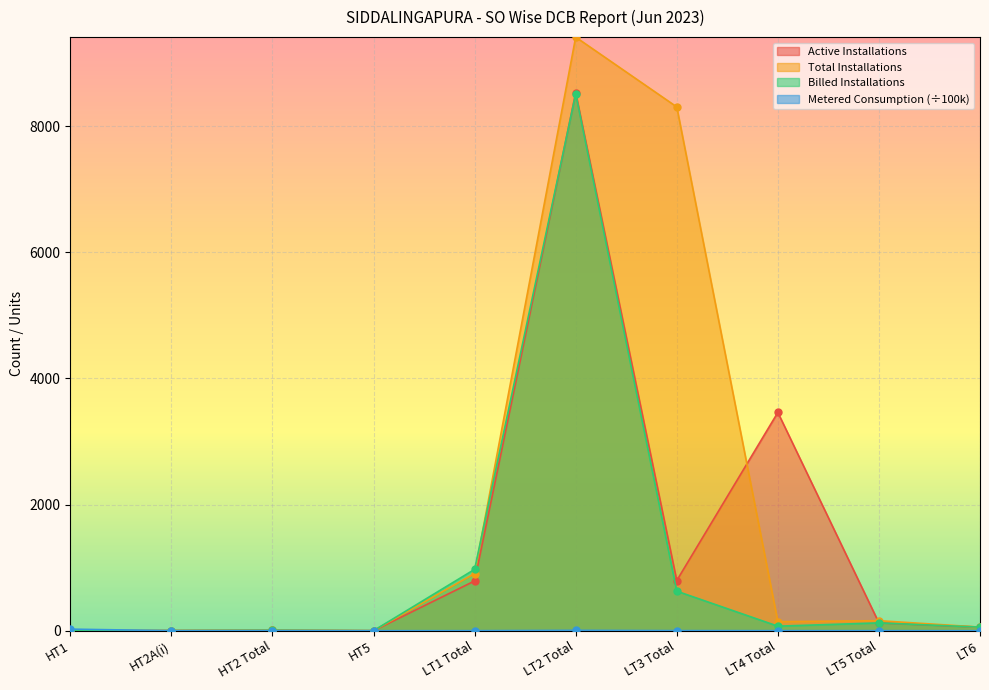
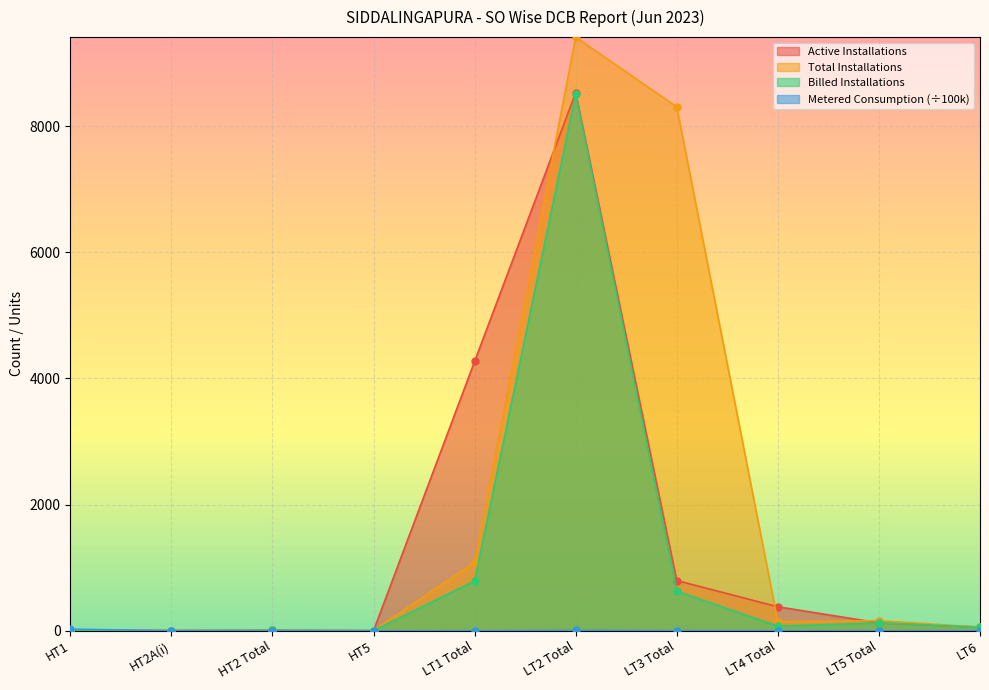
Active Installations, LT1 Total: 800 -> 4300
Total Installations, LT1 Total: 900 -> 1100
Billed Installations, LT1 Total: 1000 -> 800
Active Installations, LT4 Total: 3500 -> 400
